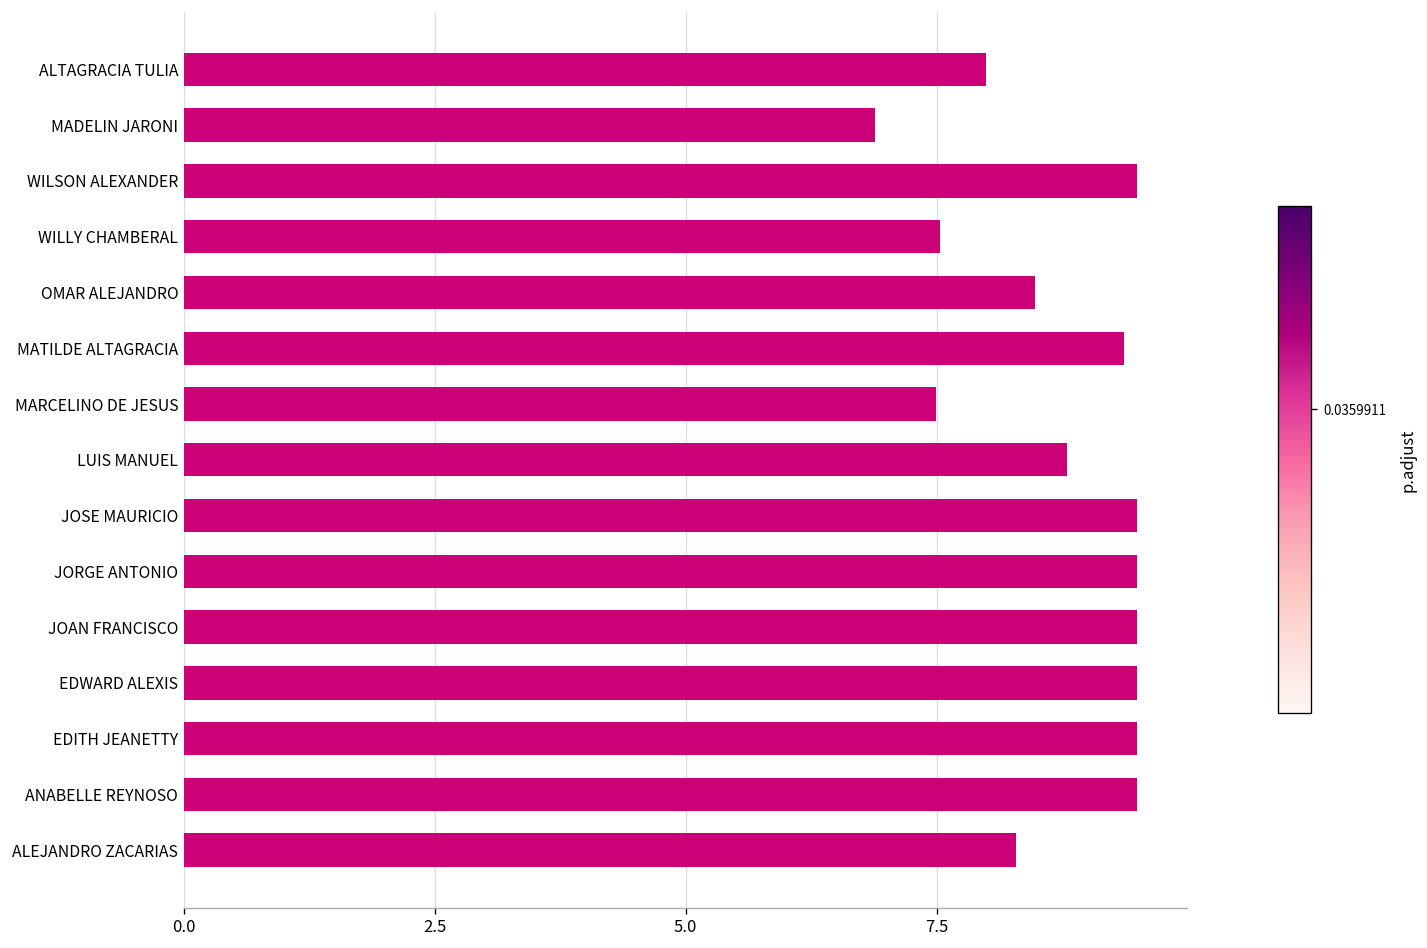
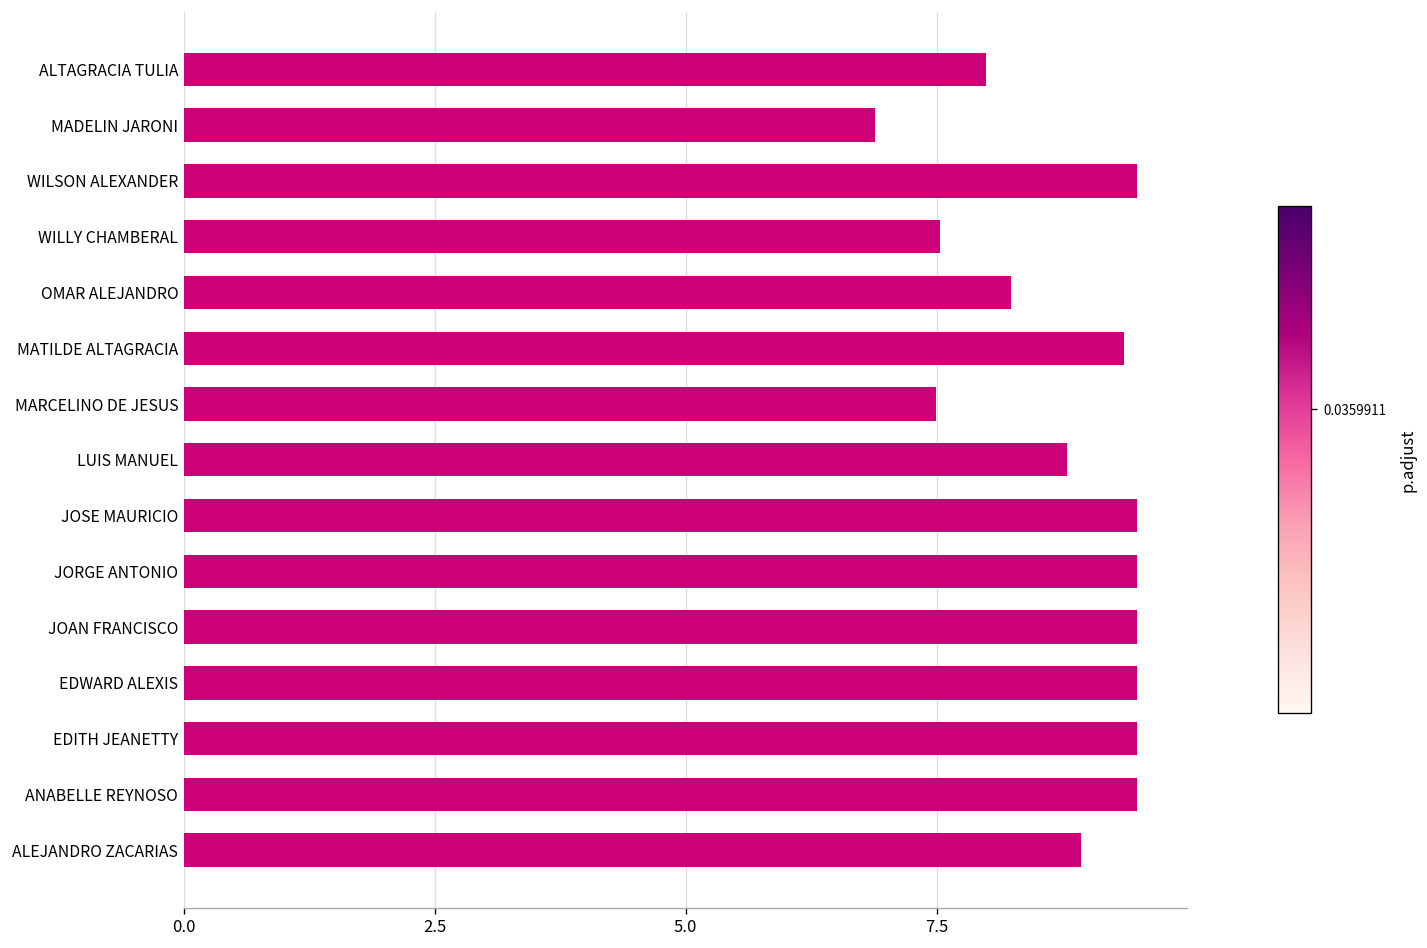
OMAR ALEJANDRO: 8.5 -> 8.2
ALEJANDRO ZACARIAS: 8.3 -> 8.9
